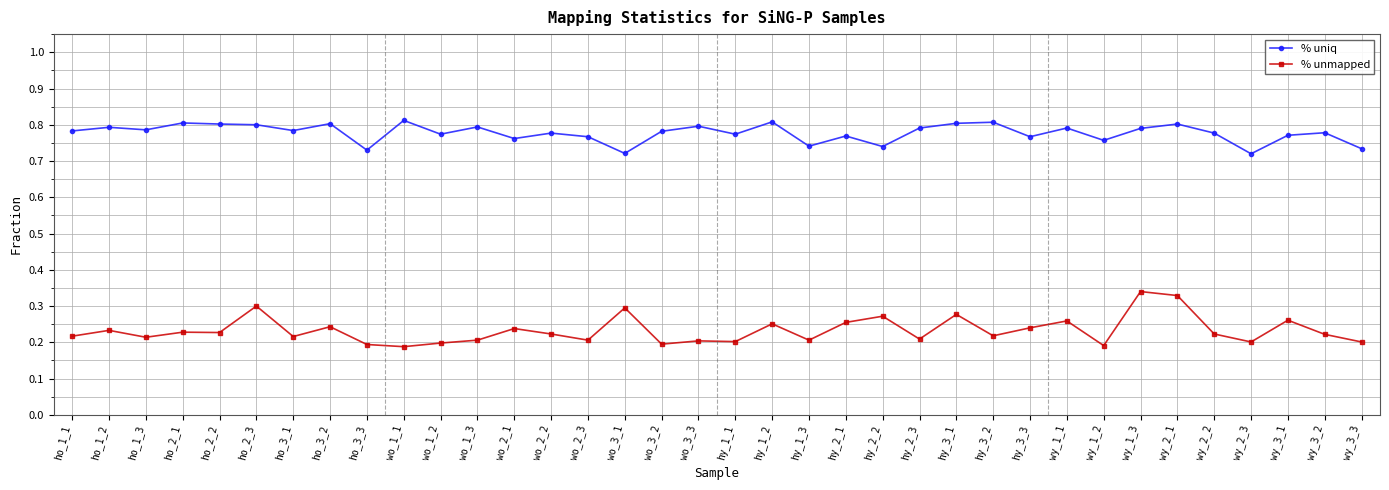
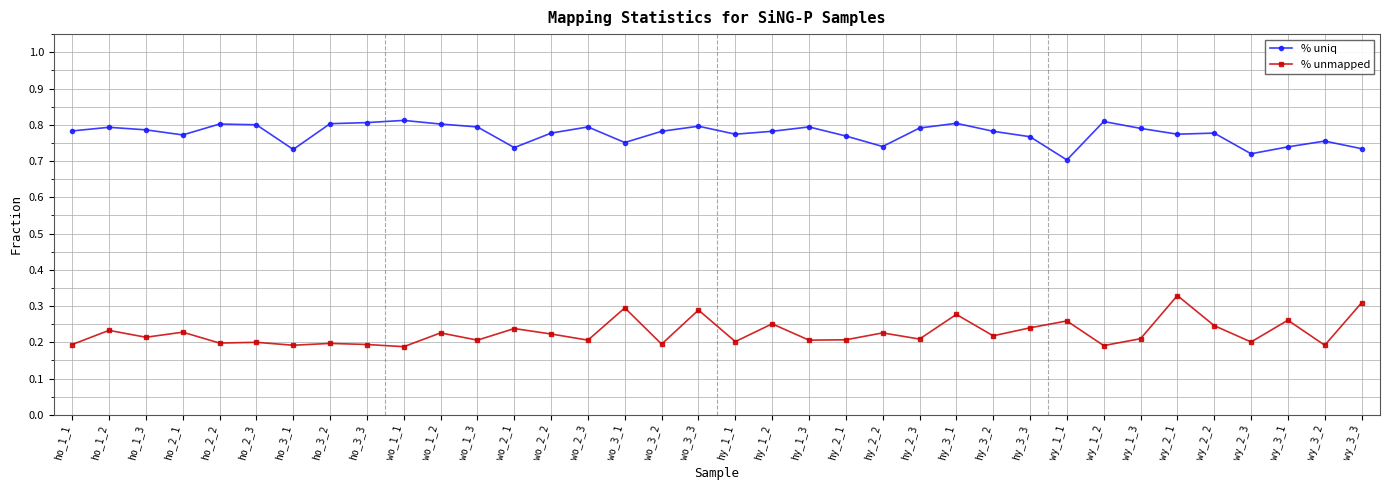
% unmapped, ho_1_1: 0.22 -> 0.19
% uniq, ho_2_1: 0.81 -> 0.77
% unmapped, ho_2_2: 0.23 -> 0.20
% unmapped, ho_2_3: 0.3 -> 0.2
% uniq, ho_3_1: 0.78 -> 0.73
% unmapped, ho_3_1: 0.22 -> 0.19
% unmapped, ho_3_2: 0.24 -> 0.20
% uniq, ho_3_3: 0.73 -> 0.81
% uniq, wo_1_2: 0.77 -> 0.80
% unmapped, wo_1_2: 0.20 -> 0.23
% uniq, wo_2_1: 0.76 -> 0.74
% uniq, wo_2_3: 0.77 -> 0.79
% uniq, wo_3_1: 0.72 -> 0.75
% unmapped, wo_3_3: 0.20 -> 0.29
% uniq, hy_1_2: 0.81 -> 0.78
% uniq, hy_1_3: 0.74 -> 0.79
% unmapped, hy_2_1: 0.26 -> 0.21
% unmapped, hy_2_2: 0.27 -> 0.23
% uniq, hy_3_2: 0.81 -> 0.78
% uniq, wy_1_1: 0.79 -> 0.70
% uniq, wy_1_2: 0.76 -> 0.81
% unmapped, wy_1_3: 0.34 -> 0.21
% uniq, wy_2_1: 0.80 -> 0.77
% unmapped, wy_2_2: 0.22 -> 0.25
% uniq, wy_3_1: 0.77 -> 0.74
% uniq, wy_3_2: 0.78 -> 0.76
% unmapped, wy_3_2: 0.22 -> 0.19
% unmapped, wy_3_3: 0.20 -> 0.31
